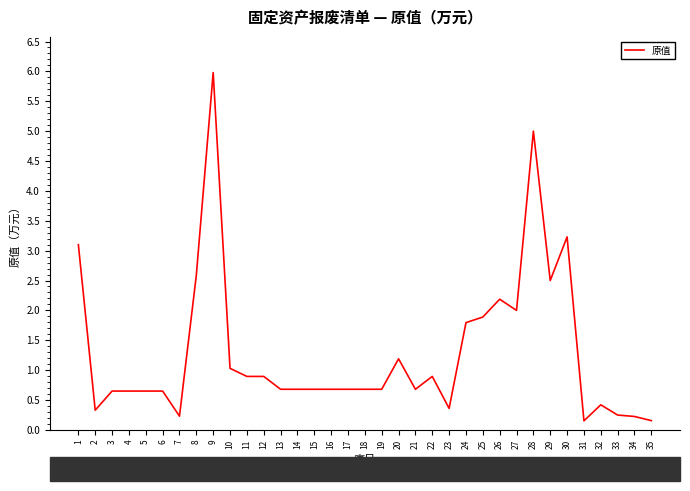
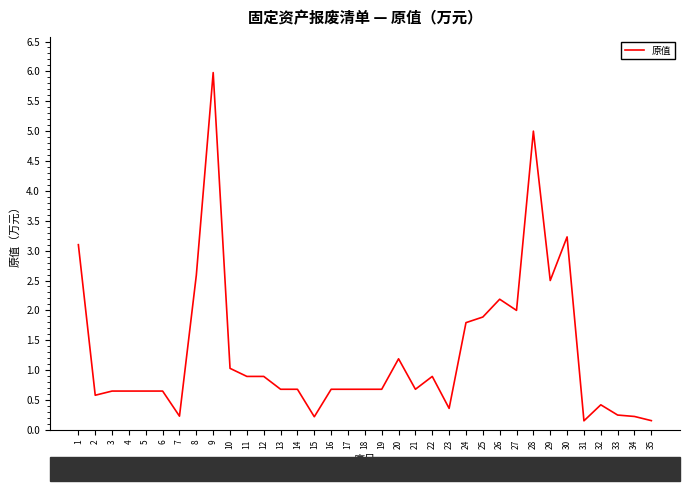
2: 0.3 -> 0.6
15: 0.7 -> 0.2
